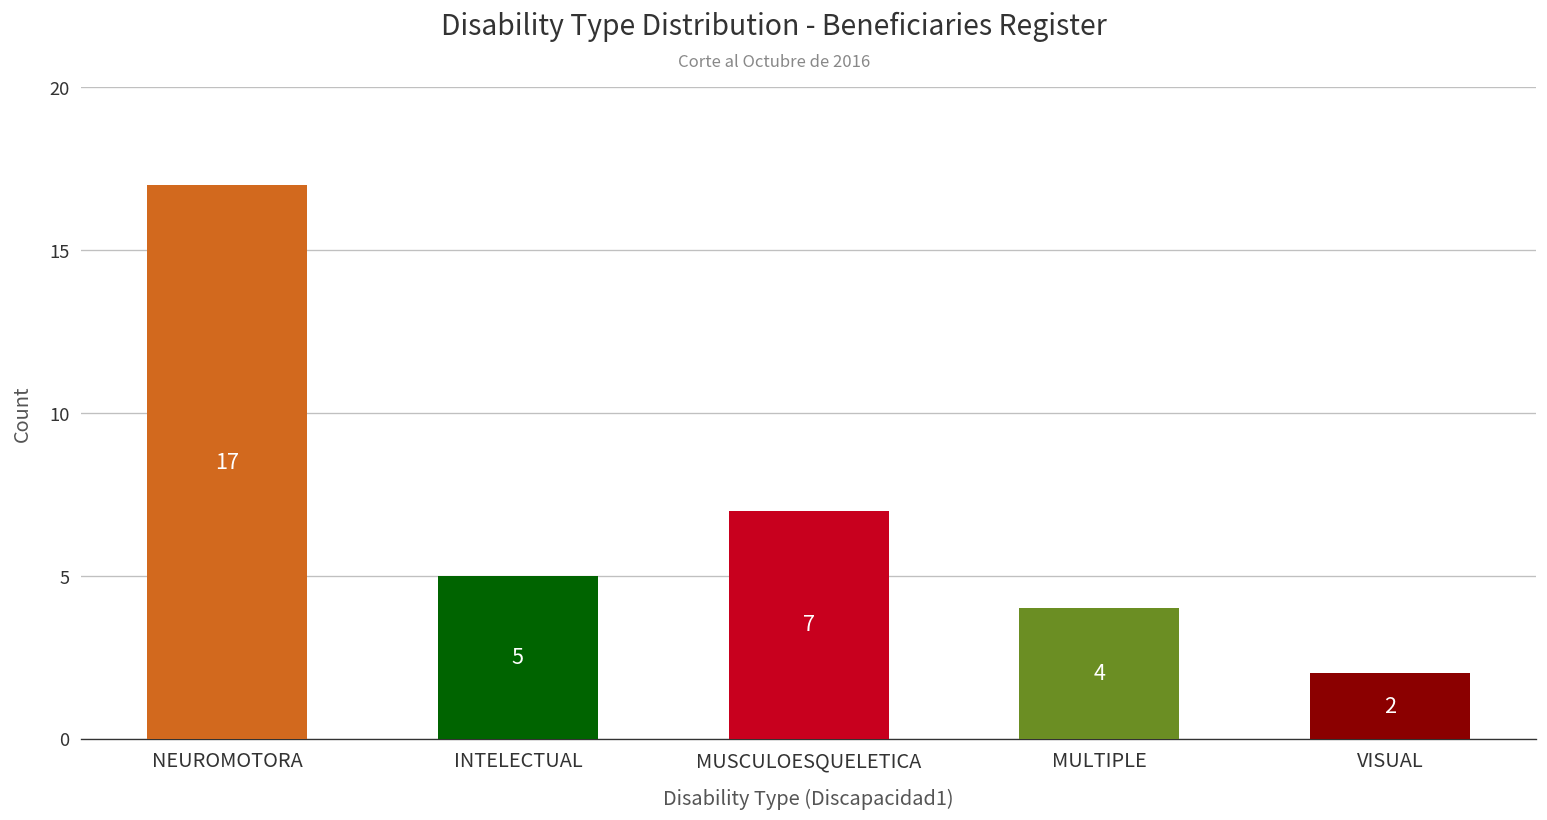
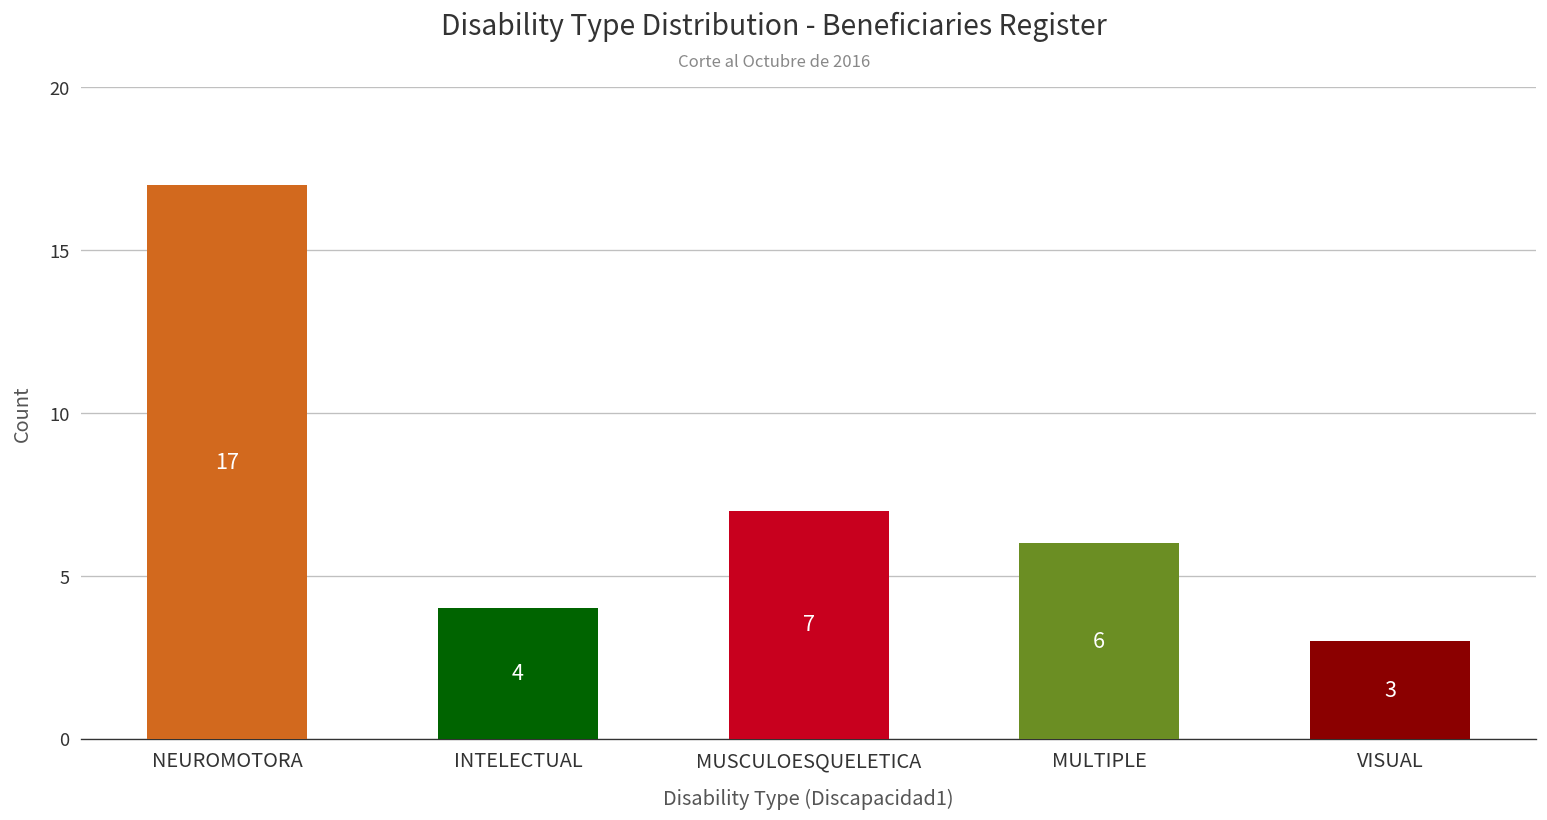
INTELECTUAL: 5 -> 4
MULTIPLE: 4 -> 6
VISUAL: 2 -> 3
